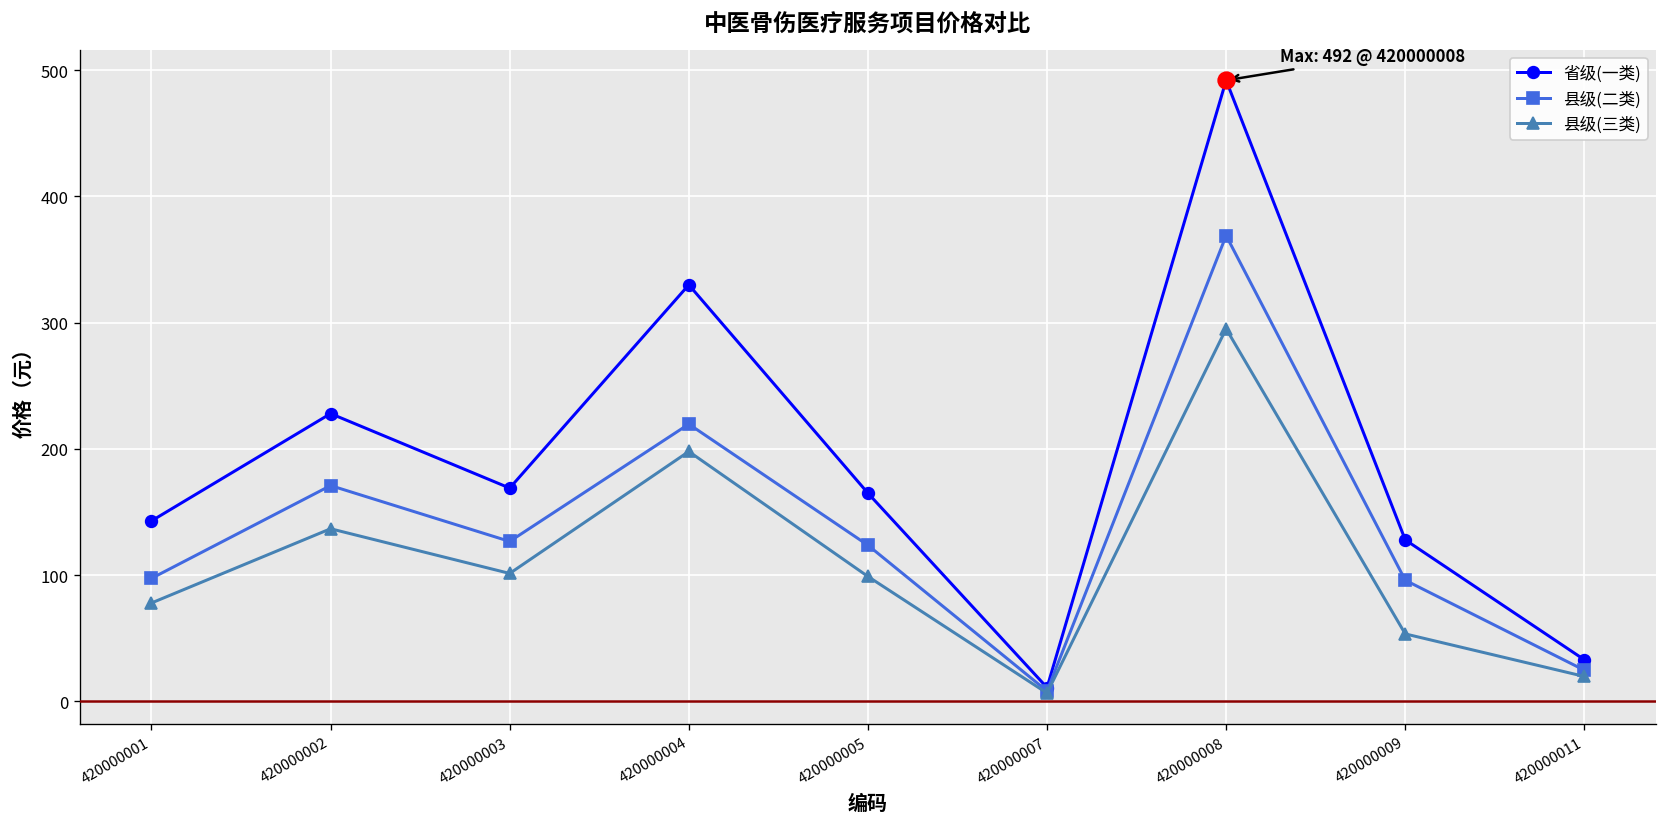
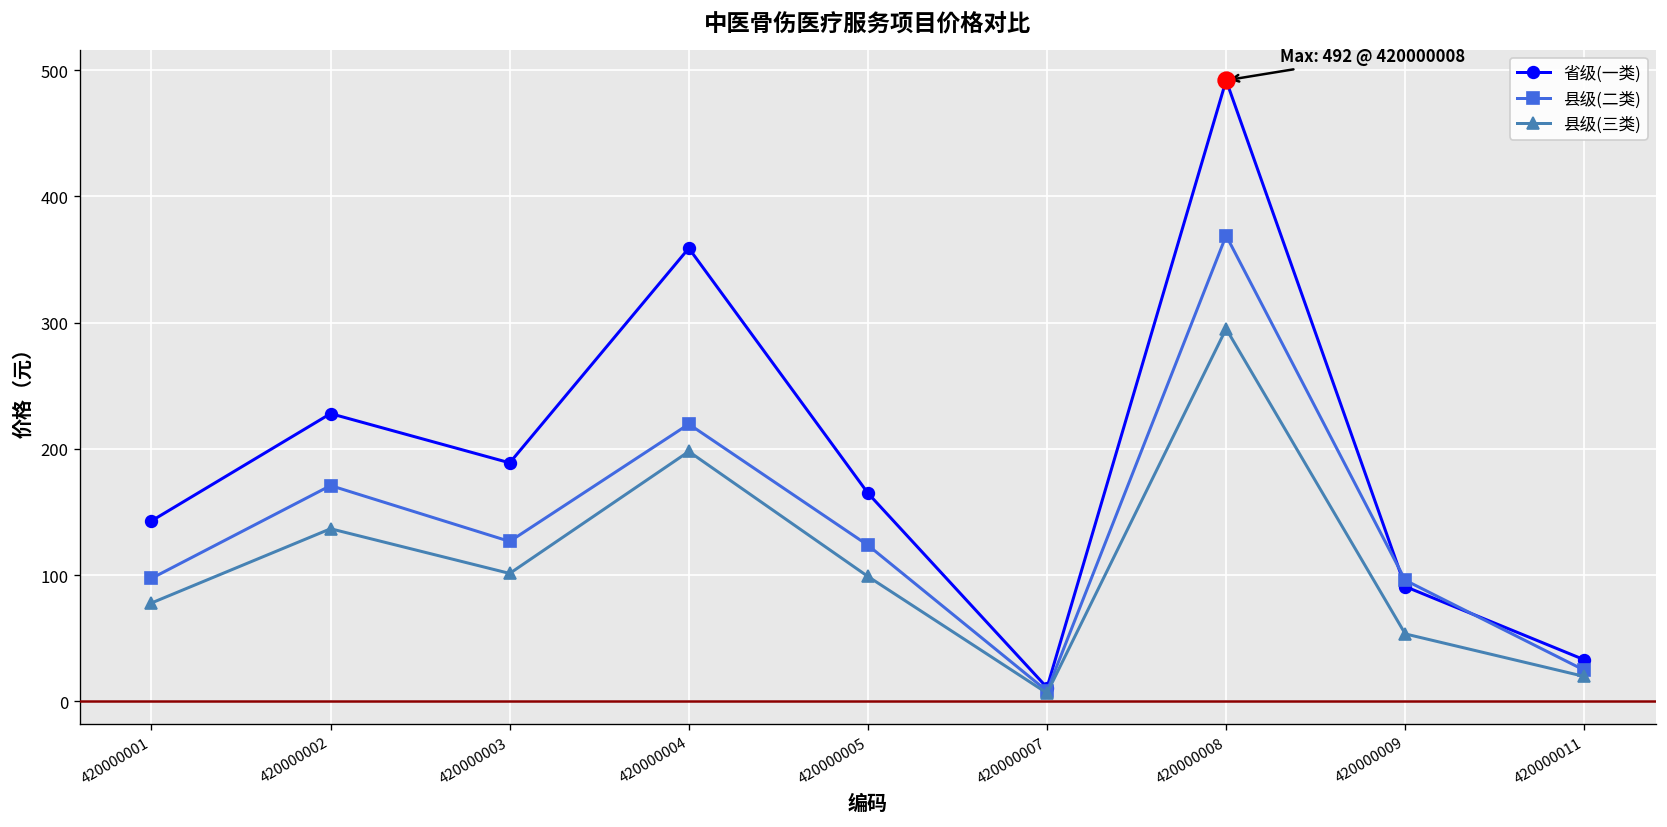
省级(一类), 420000003: 169 -> 189
省级(一类), 420000004: 330 -> 359
省级(一类), 420000009: 128 -> 91
